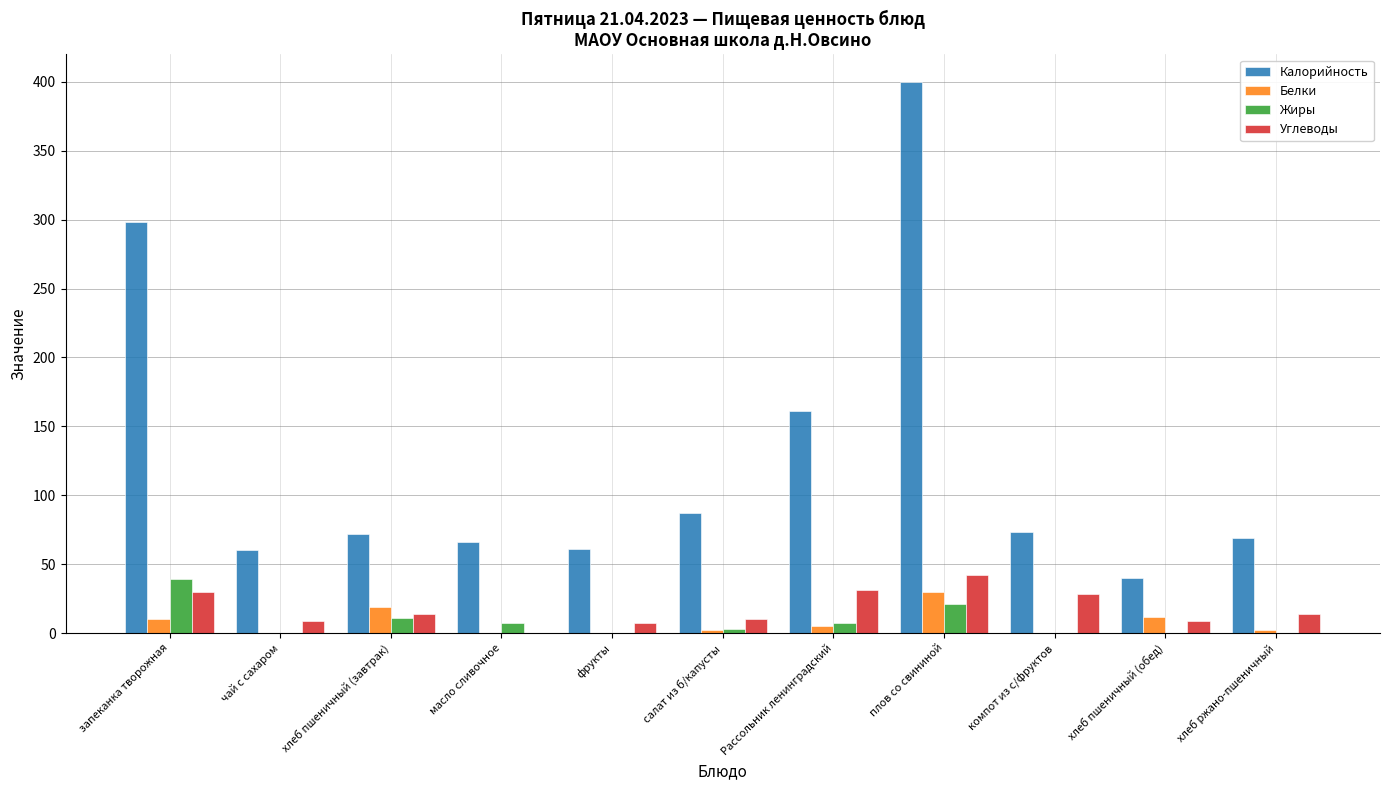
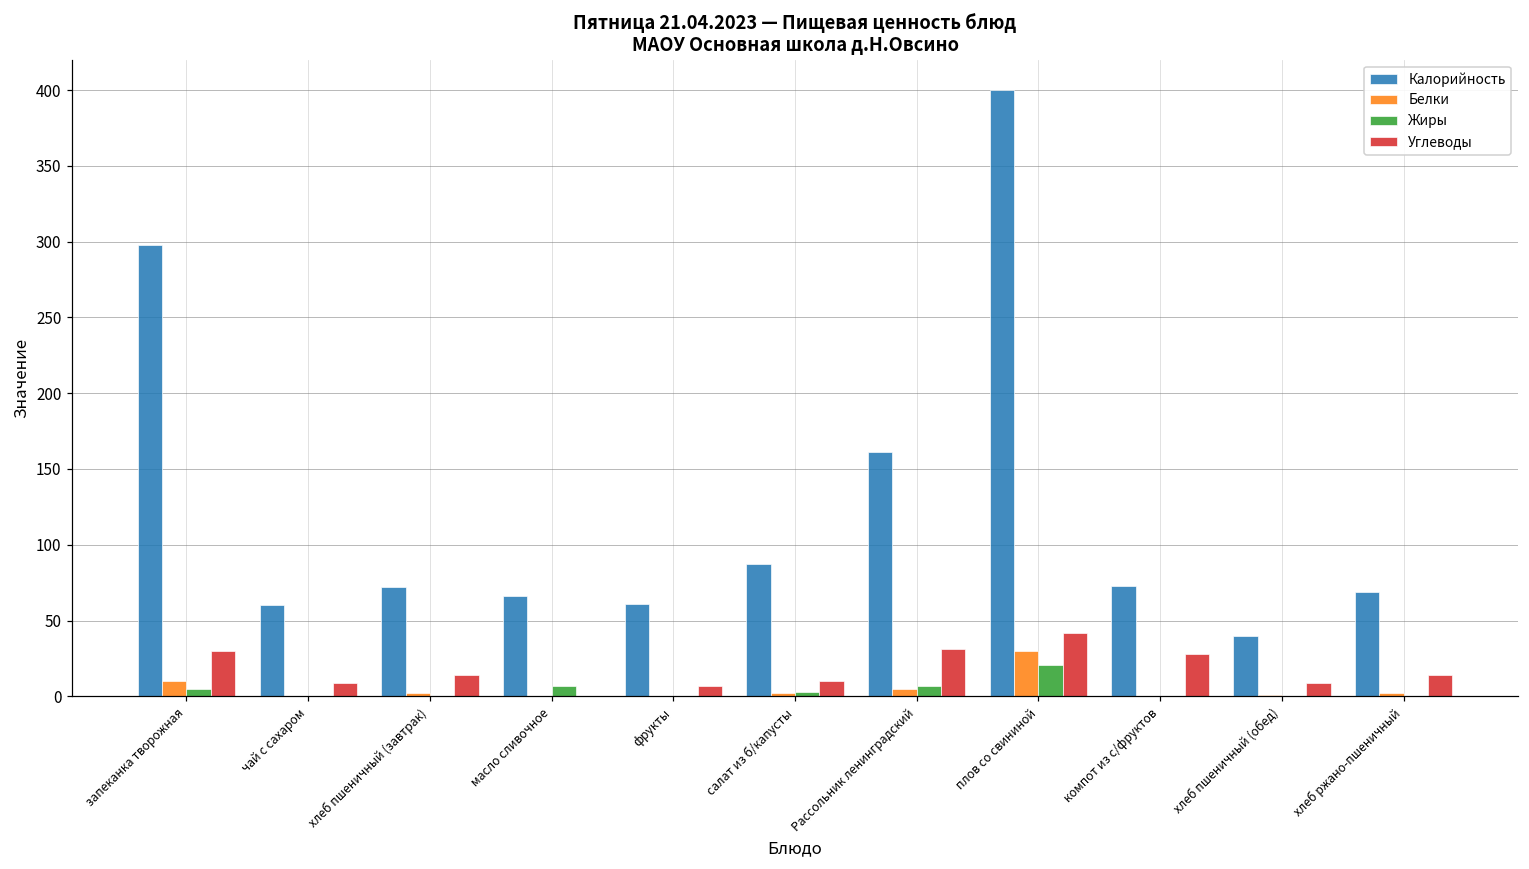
Жиры, запеканка творожная: 39 -> 5
Белки, хлеб пшеничный (завтрак): 19 -> 2
Жиры, хлеб пшеничный (завтрак): 11 -> 0
Белки, хлеб пшеничный (обед): 12 -> 1
